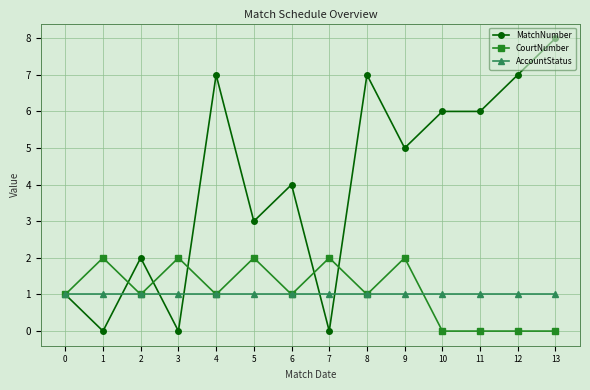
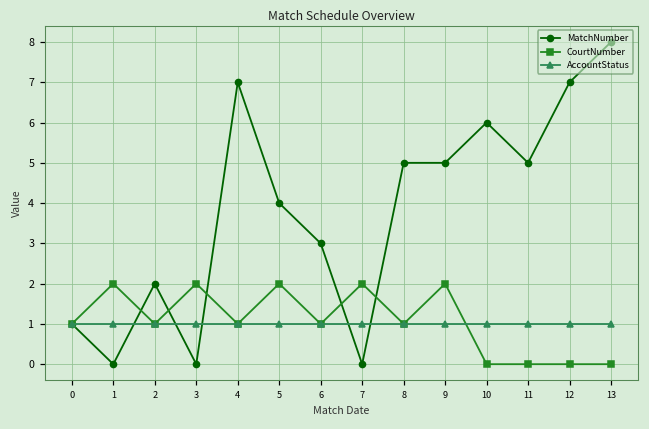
MatchNumber, 5: 3 -> 4
MatchNumber, 6: 4 -> 3
MatchNumber, 8: 7 -> 5
MatchNumber, 11: 6 -> 5
